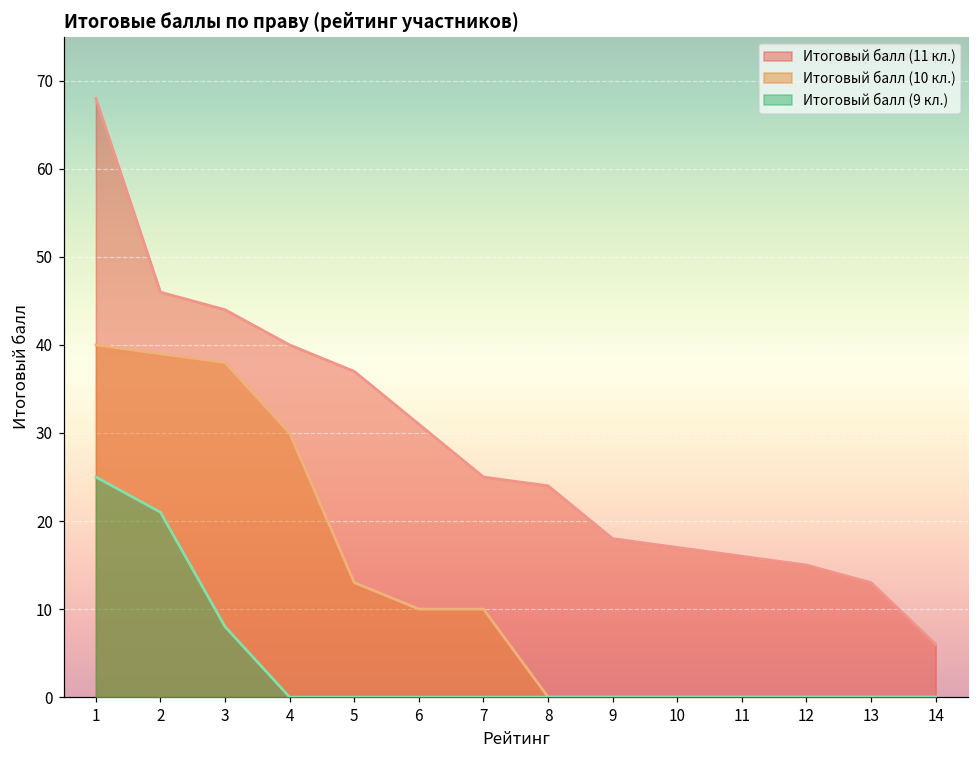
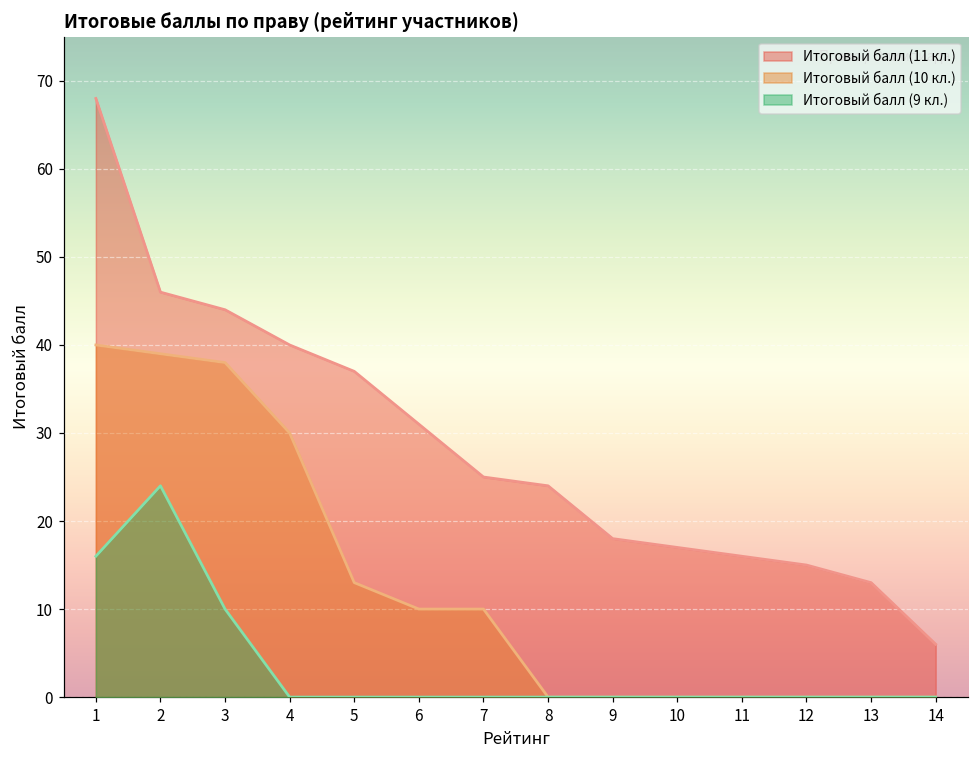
Итоговый балл (9 кл.), 1: 25 -> 16
Итоговый балл (9 кл.), 2: 21 -> 24
Итоговый балл (9 кл.), 3: 8 -> 10
